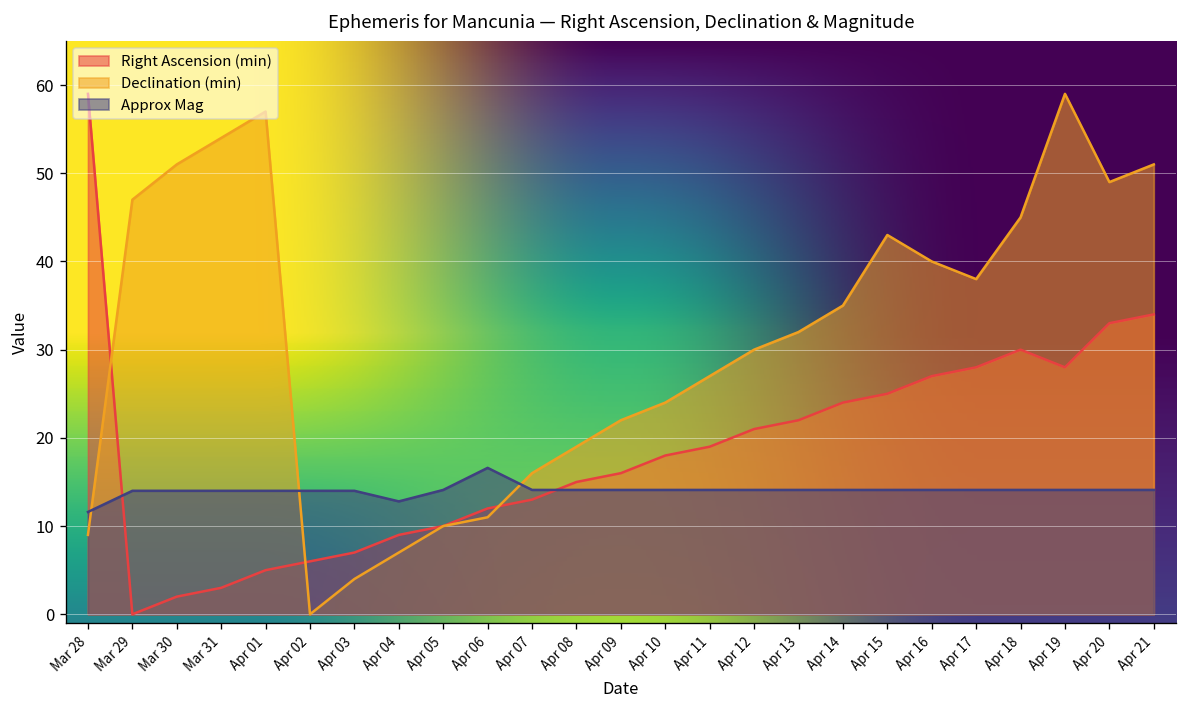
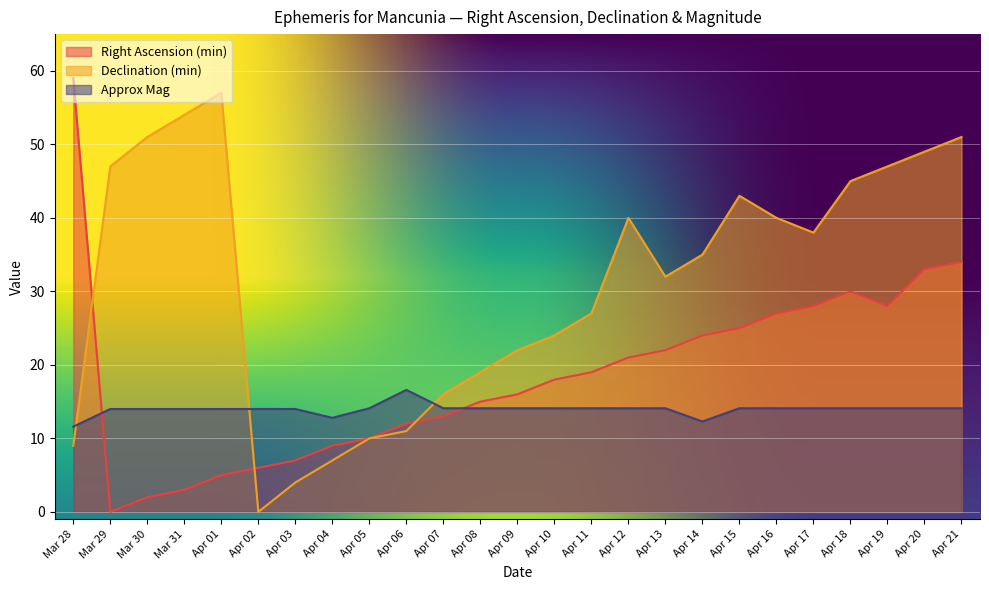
Declination (min), Apr 12: 30 -> 40
Approx Mag, Apr 14: 14 -> 12
Declination (min), Apr 19: 59 -> 47
